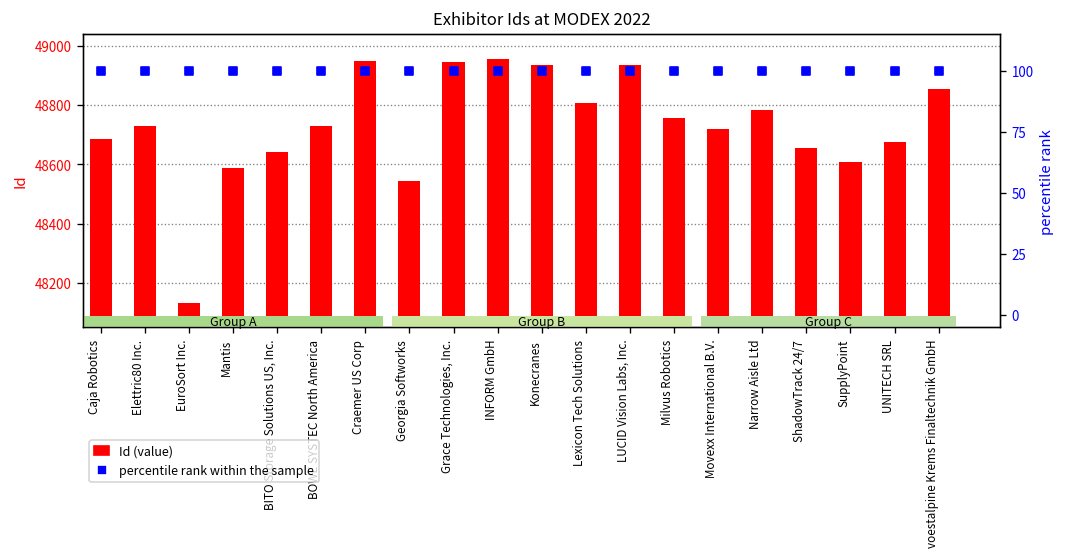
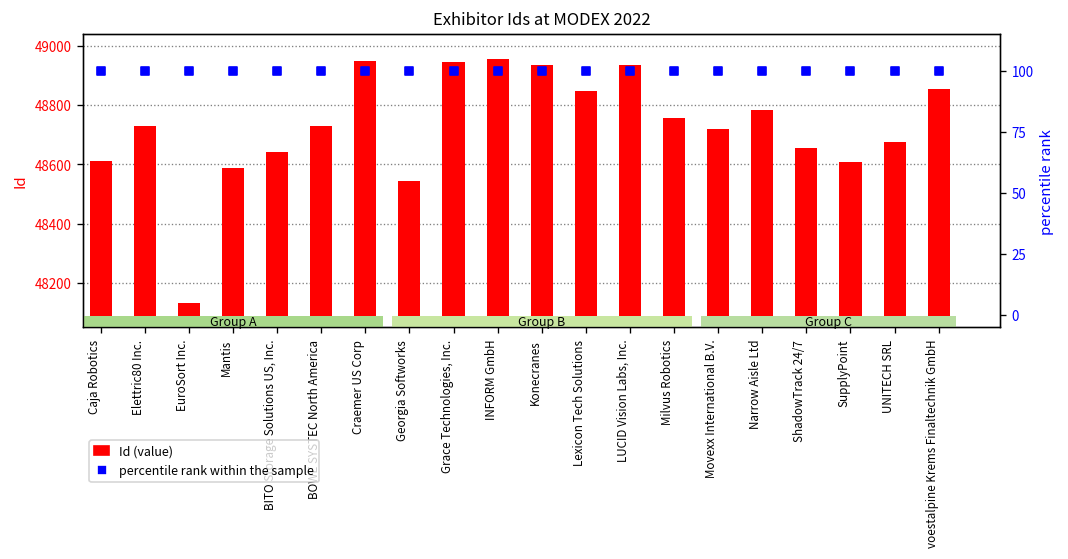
Id (value), Caja Robotics: 48690 -> 48610
Id (value), Lexicon Tech Solutions: 48810 -> 48850
